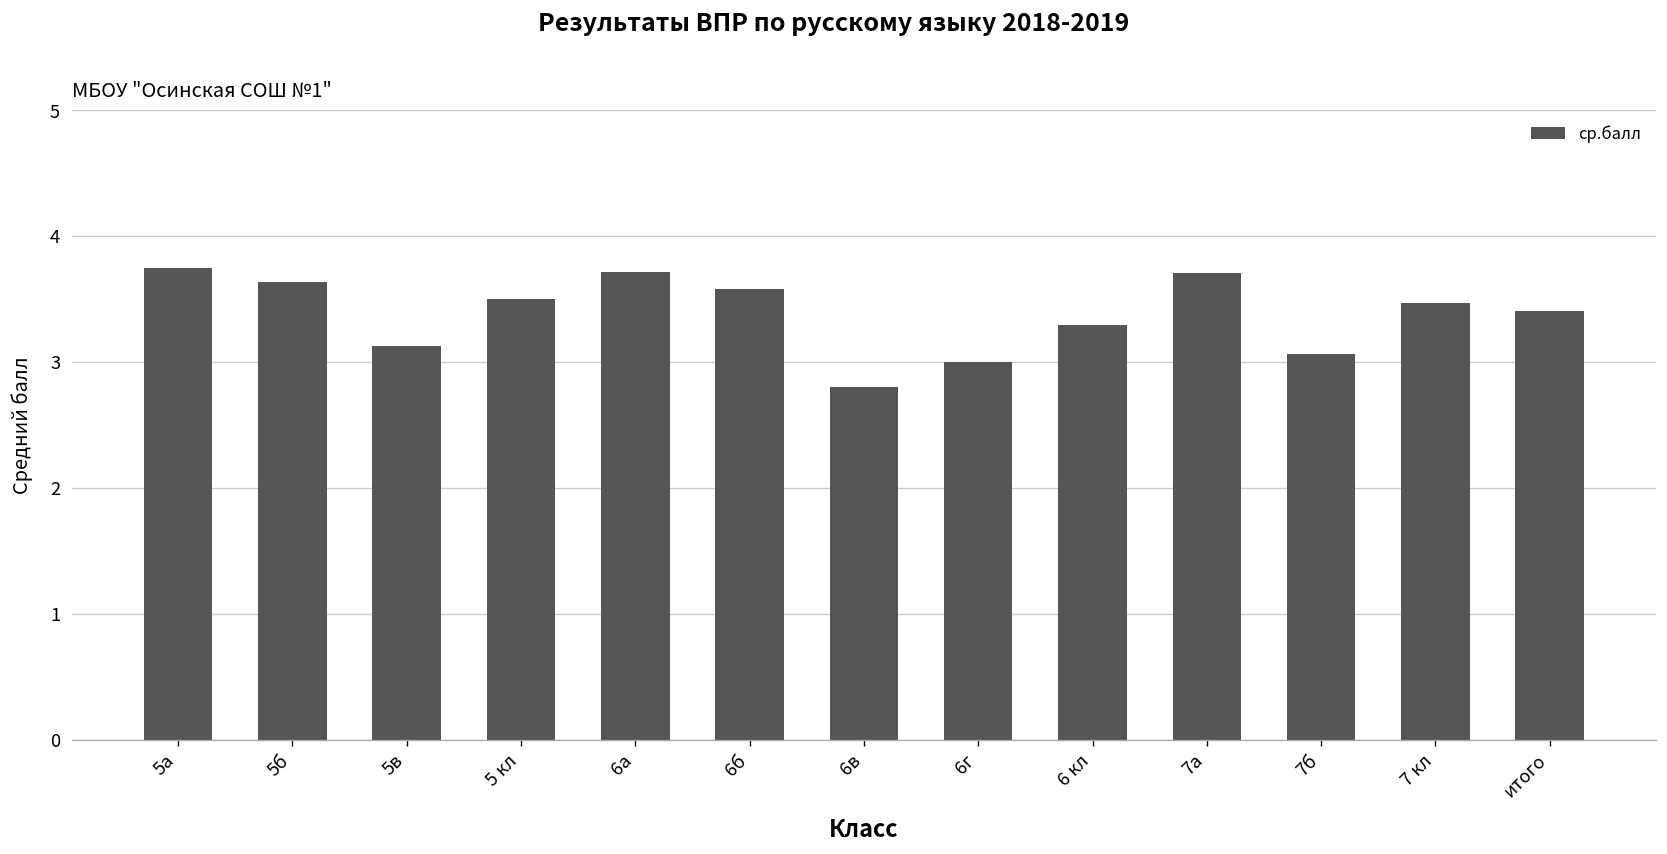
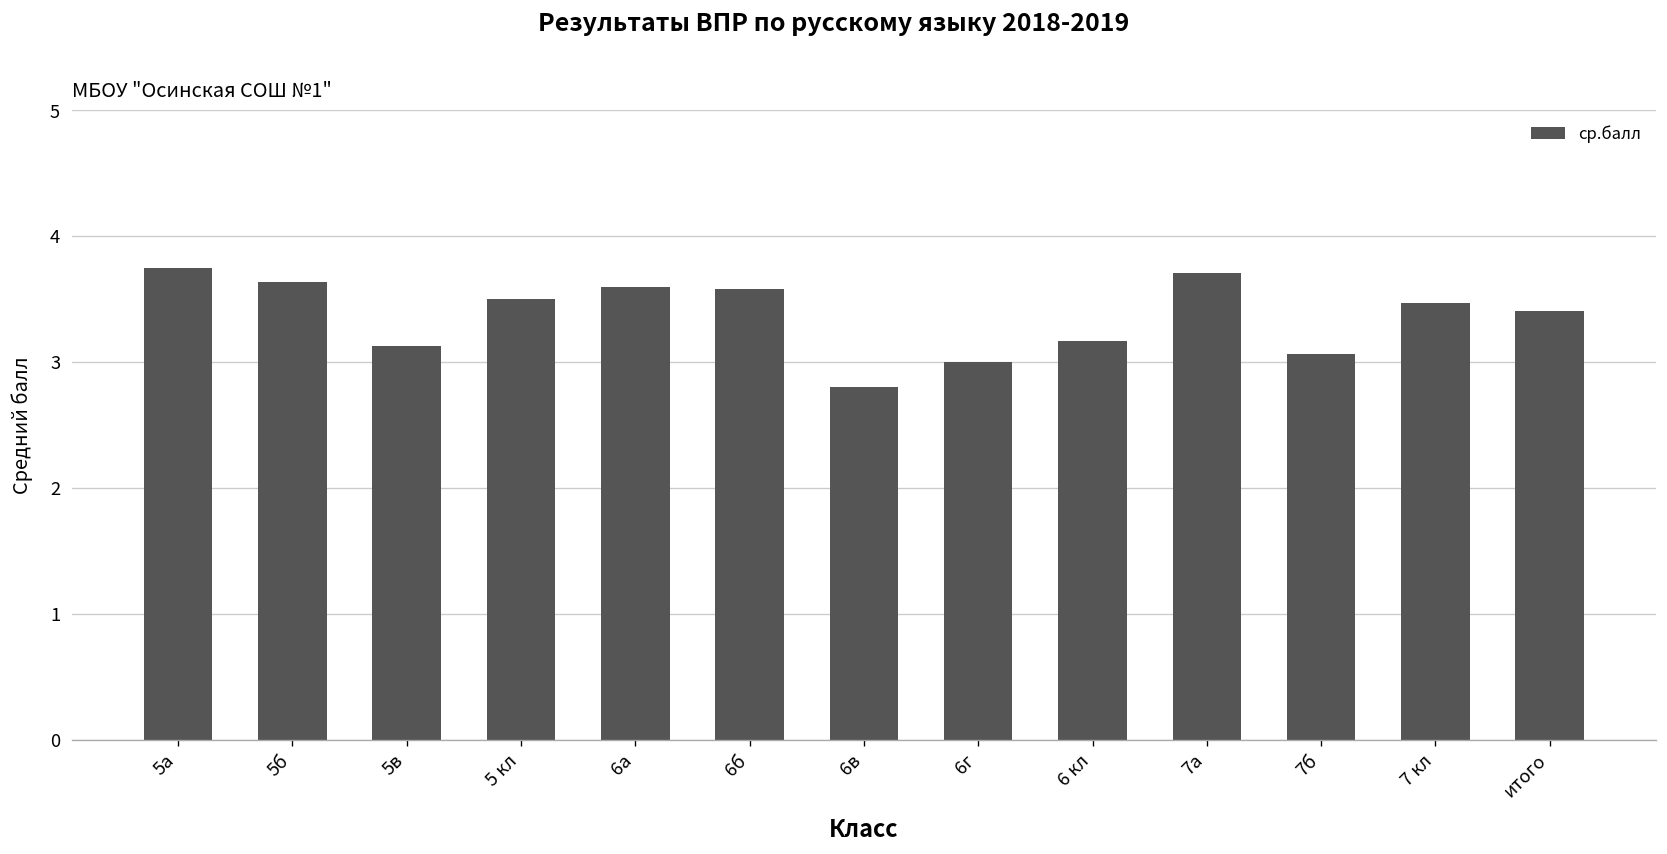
6а: 3.71 -> 3.60
6 кл: 3.29 -> 3.16
